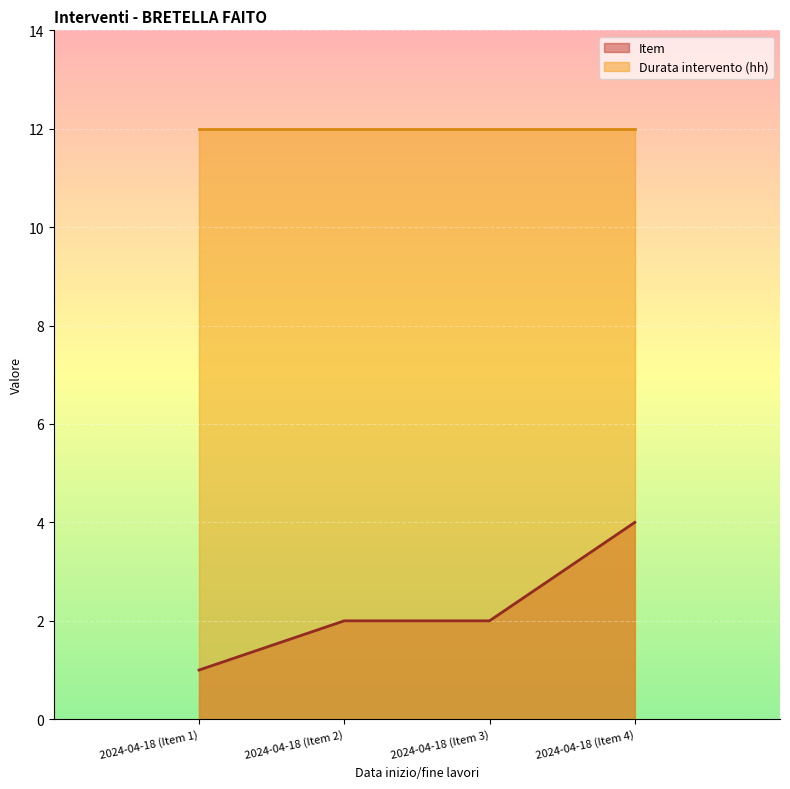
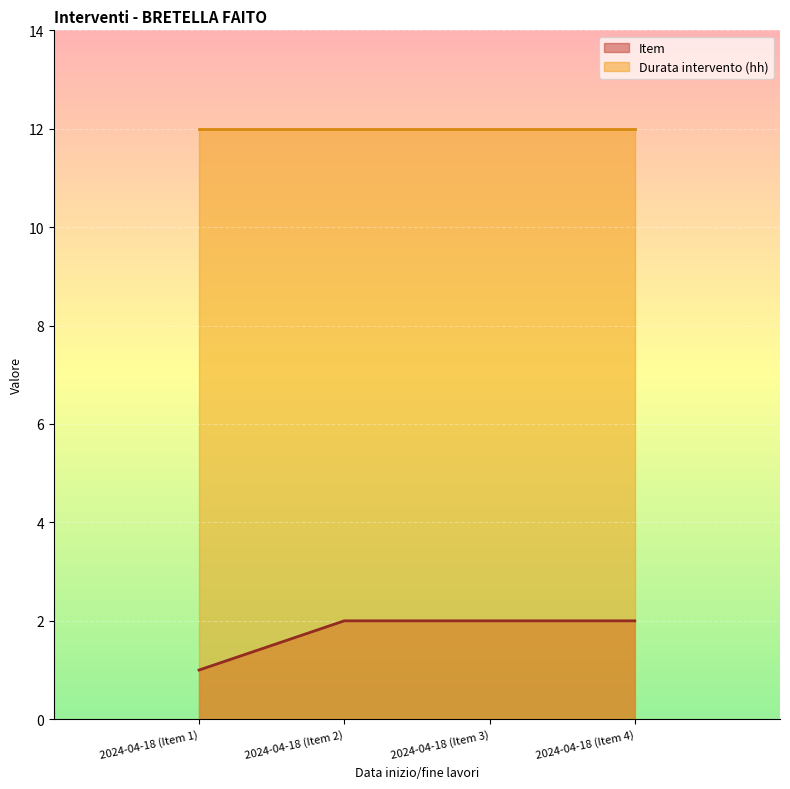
Item, 2024-04-18 (Item 4): 4 -> 2
